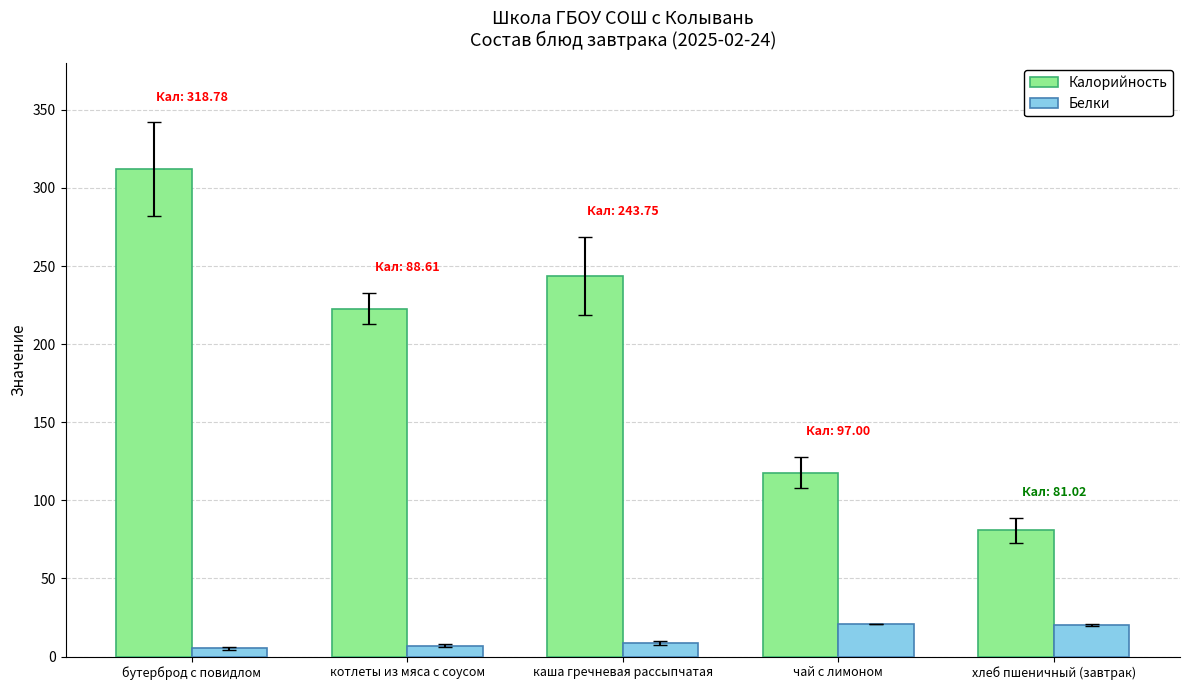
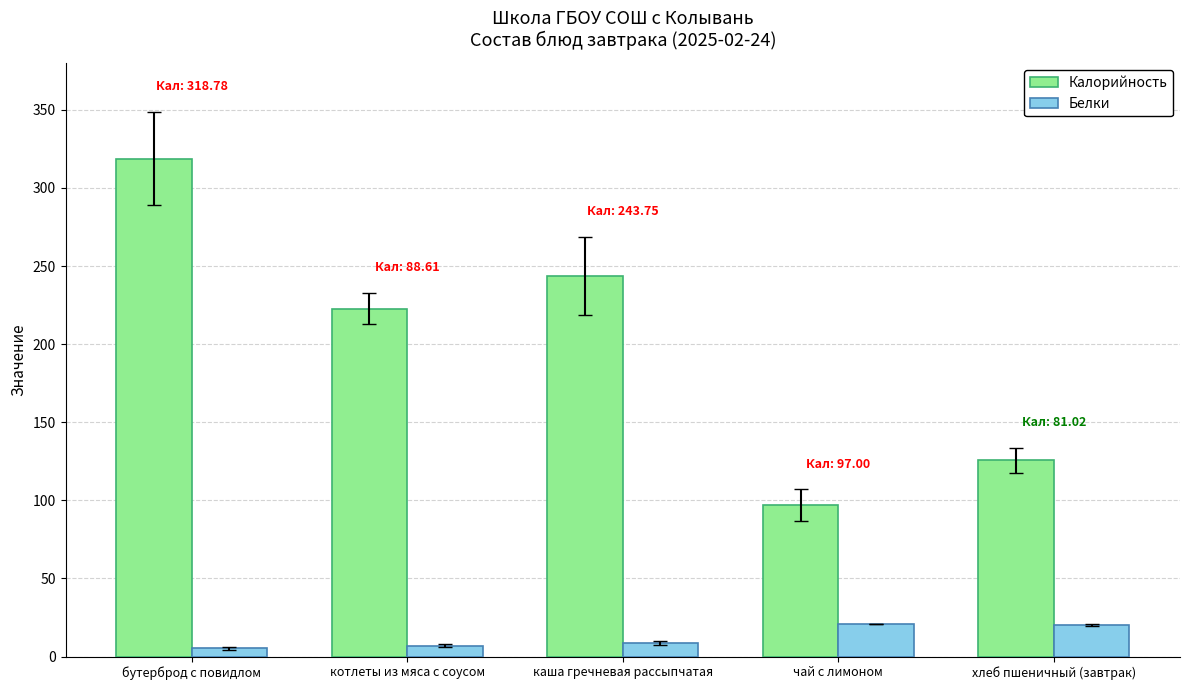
Калорийность, бутерброд с повидлом: 312 -> 319
Калорийность, чай с лимоном: 118 -> 97
Калорийность, хлеб пшеничный (завтрак): 81 -> 126
